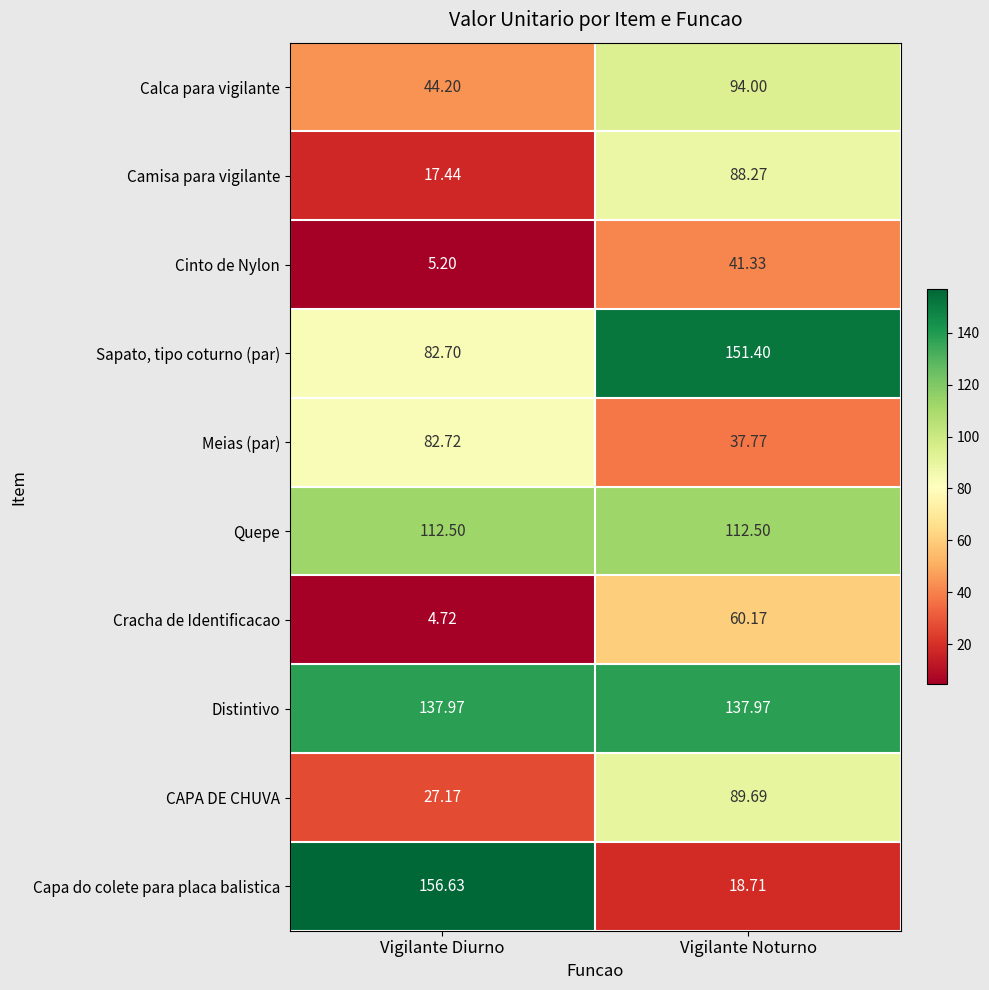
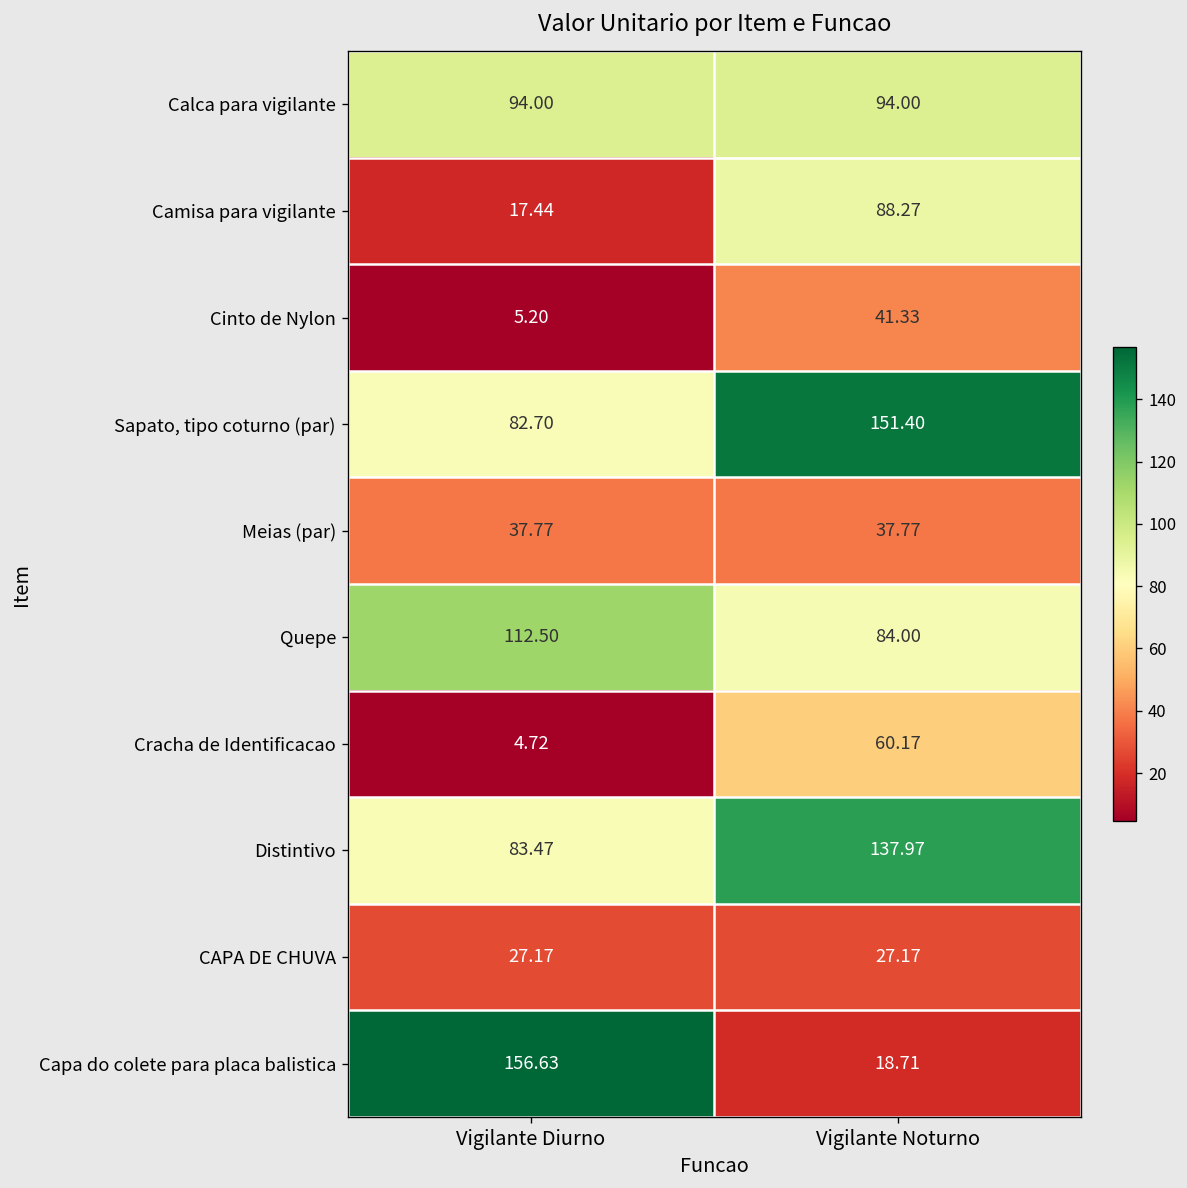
Calca para vigilante, Vigilante Diurno: 44.20 -> 94.00
Meias (par), Vigilante Diurno: 82.72 -> 37.77
Quepe, Vigilante Noturno: 112.50 -> 84.00
Distintivo, Vigilante Diurno: 137.97 -> 83.47
CAPA DE CHUVA, Vigilante Noturno: 89.69 -> 27.17
